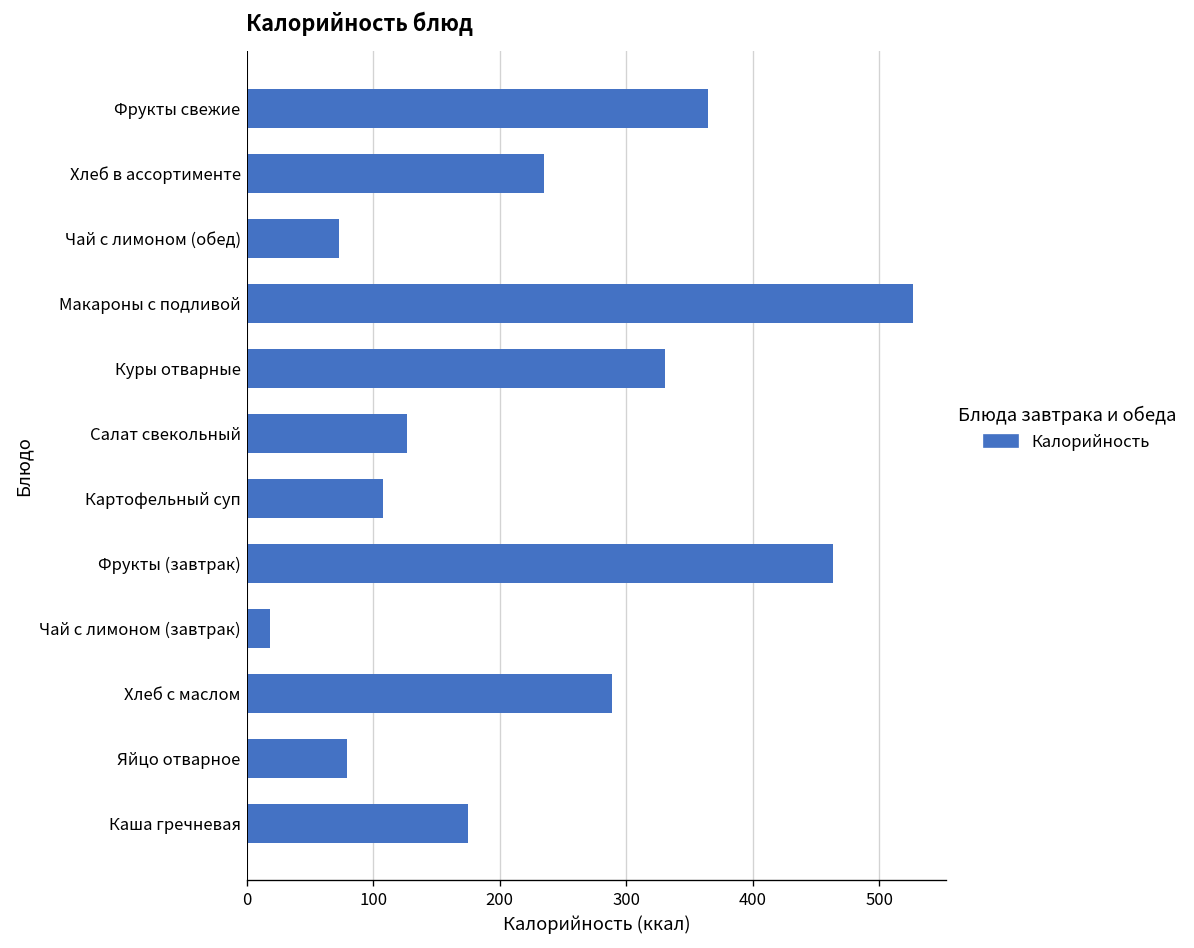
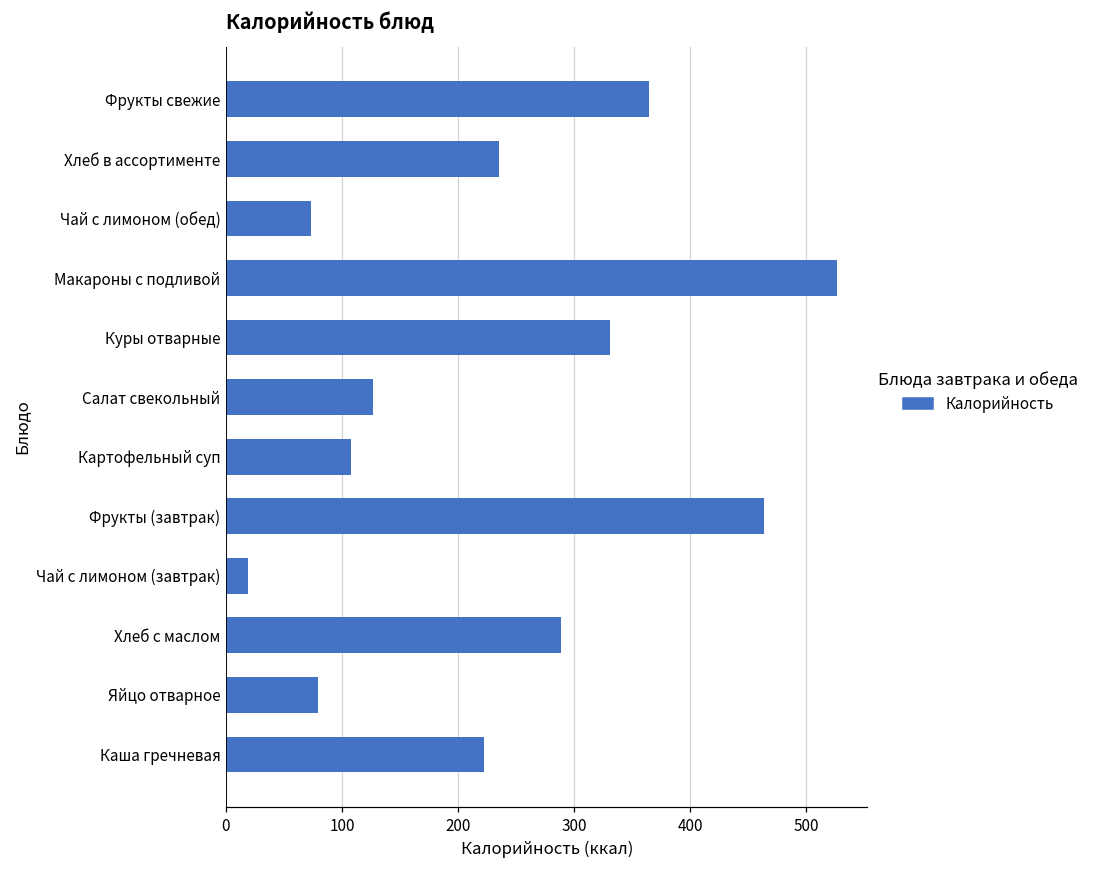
Каша гречневая: 175 -> 222
